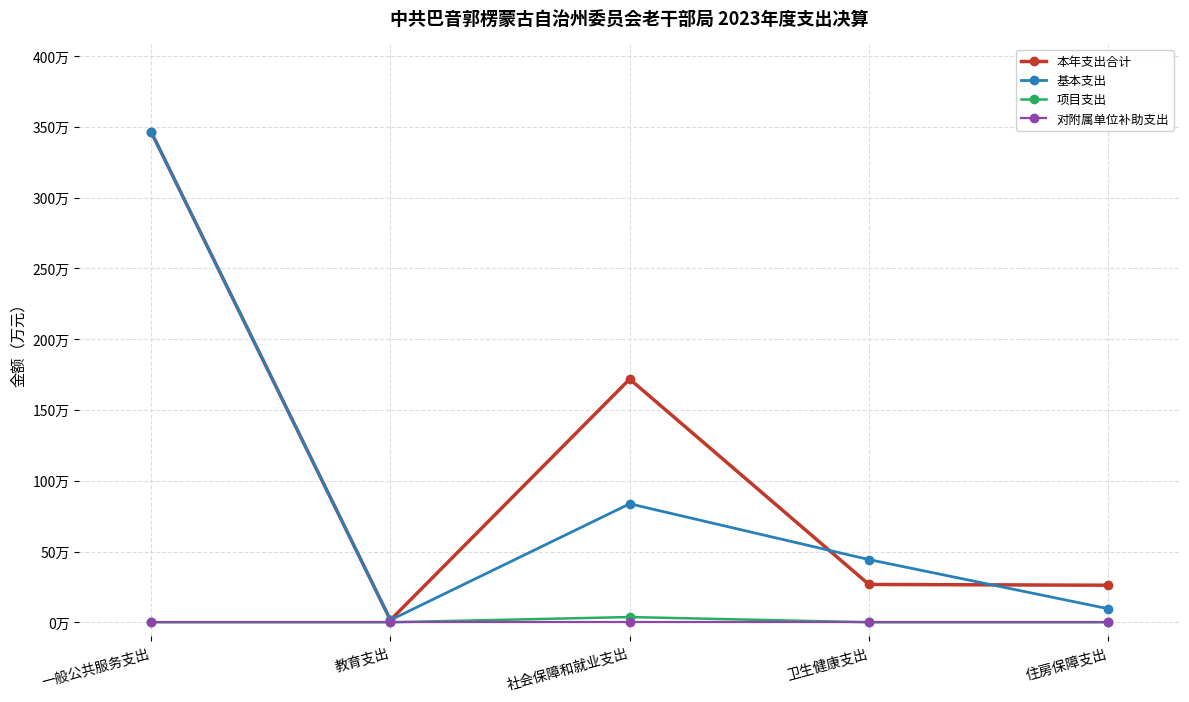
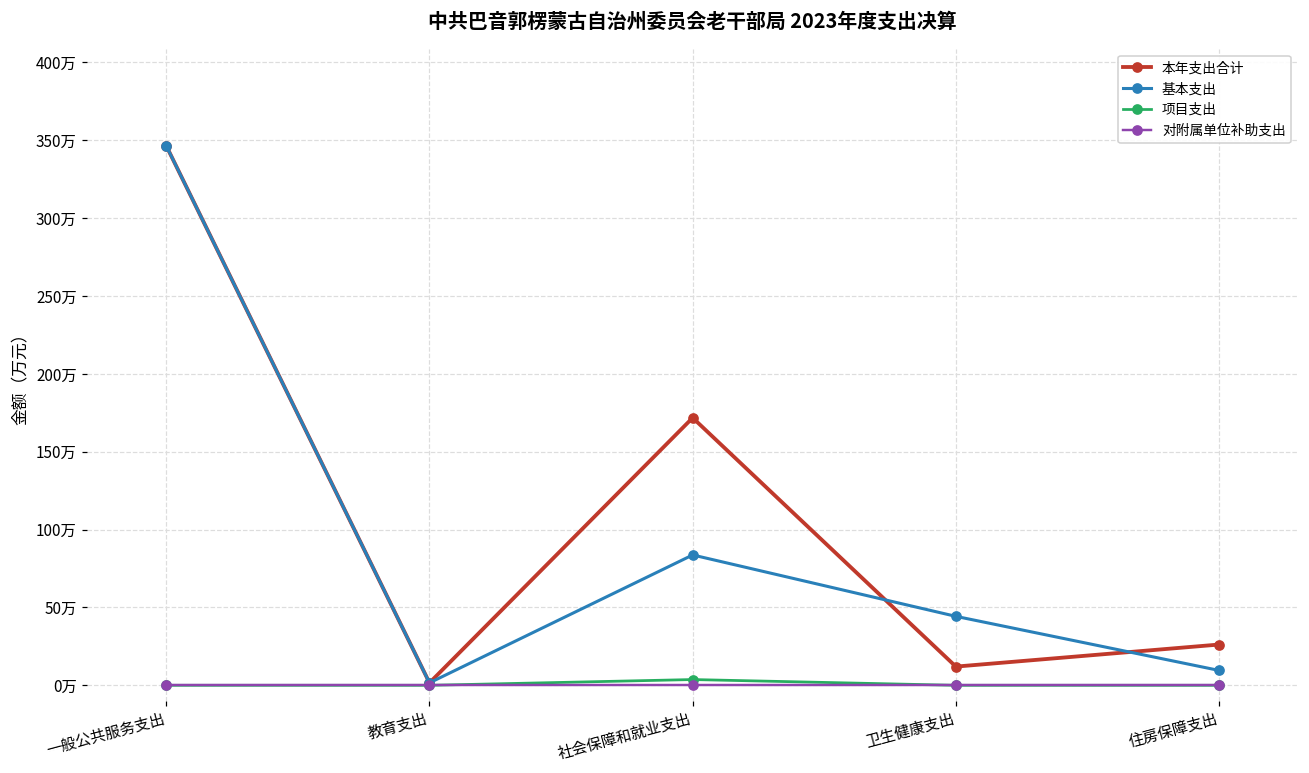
本年支出合计, 卫生健康支出: 27万 -> 12万
